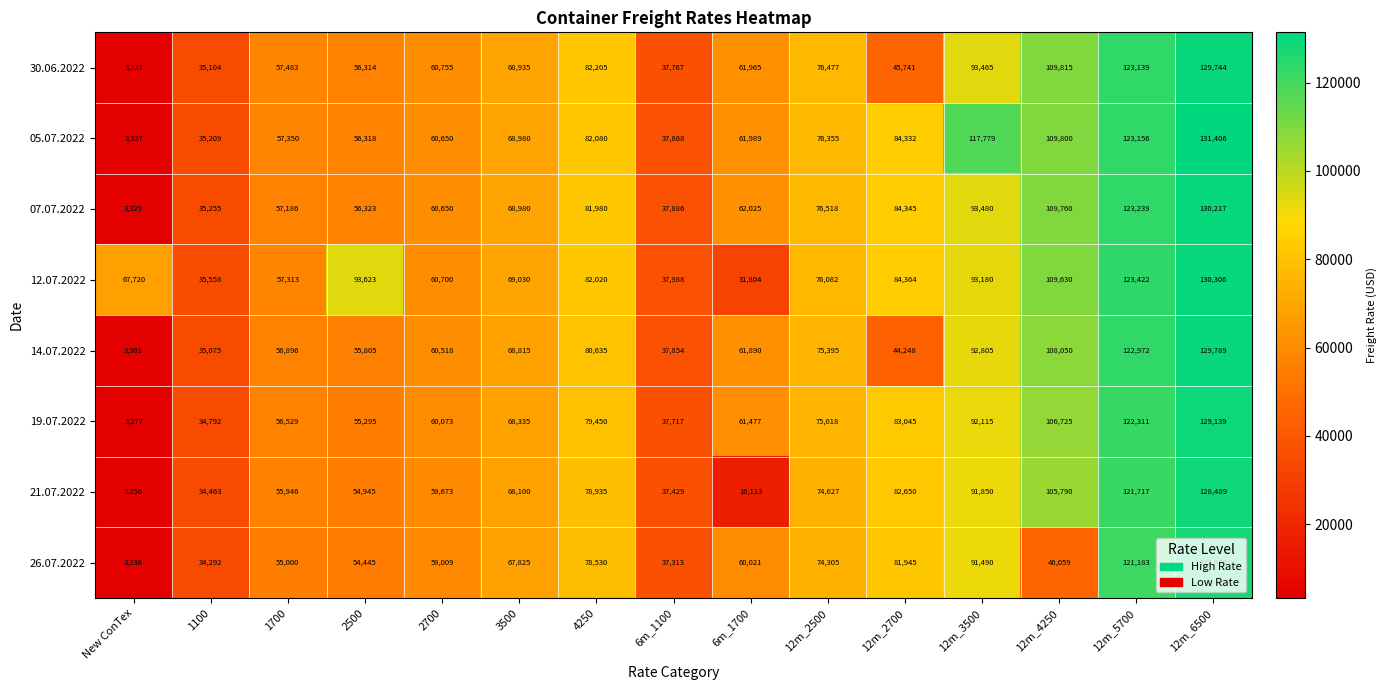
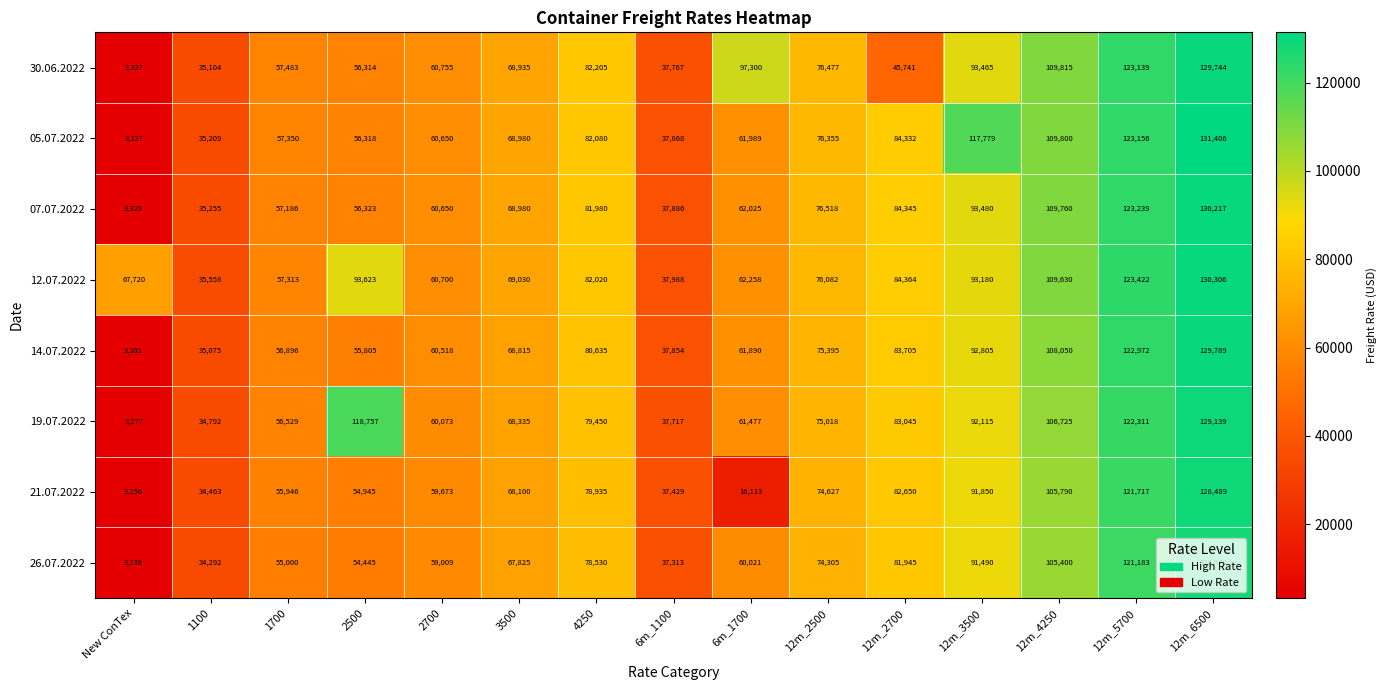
30.06.2022, 6m_1700: 61,965 -> 97,300
12.07.2022, 6m_1700: 31,804 -> 62,258
14.07.2022, 12m_2700: 44,248 -> 83,705
19.07.2022, 2500: 55,295 -> 118,757
26.07.2022, 12m_4250: 46,059 -> 105,400
